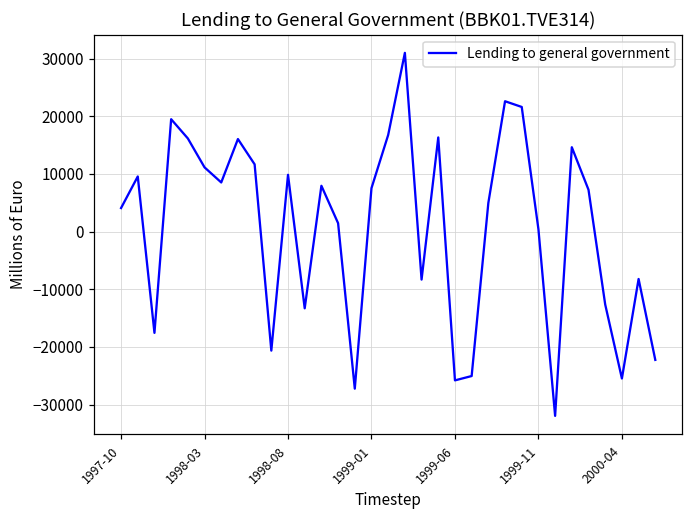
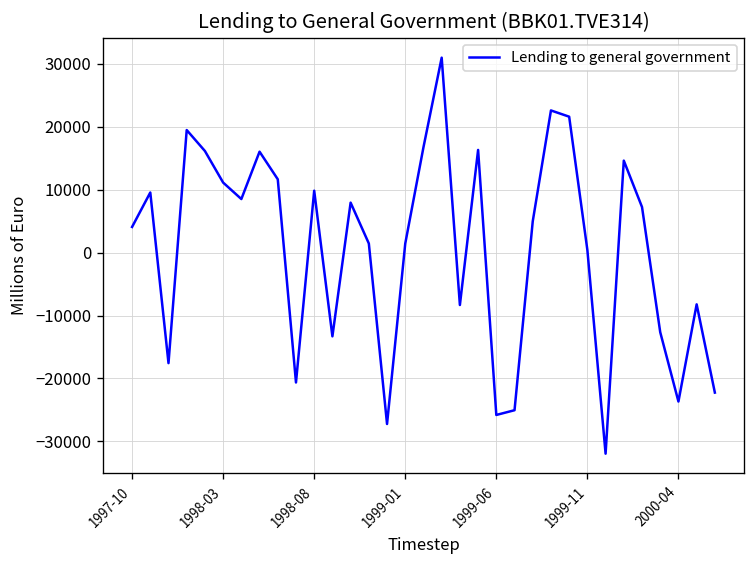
1999-01: 8000 -> 1000
2000-04: -25000 -> -24000
